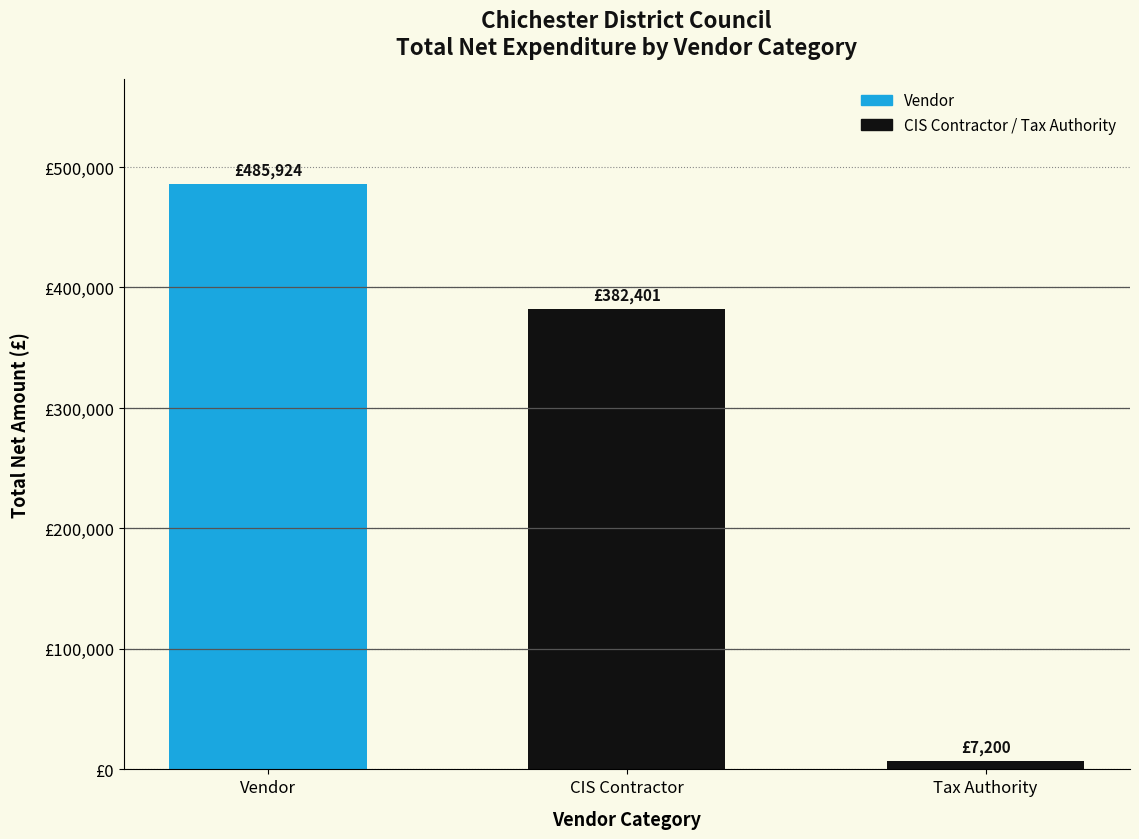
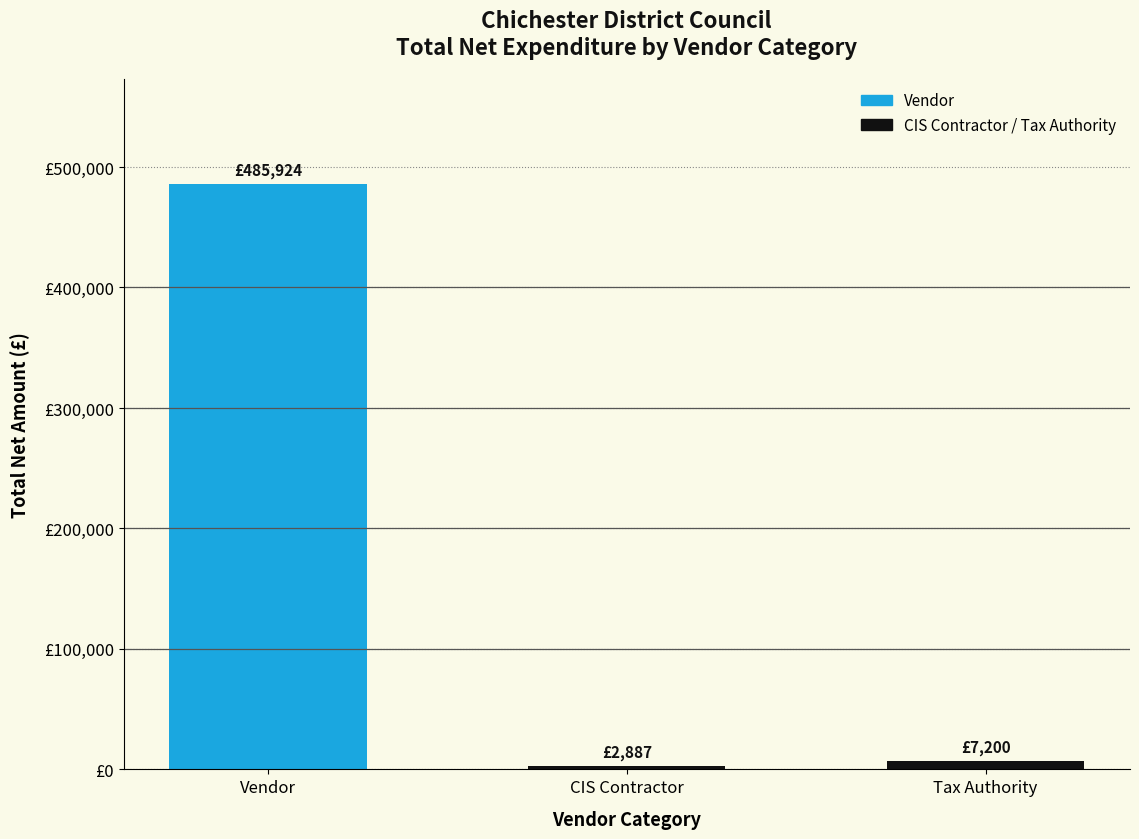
CIS Contractor: £382,401 -> £2,887
